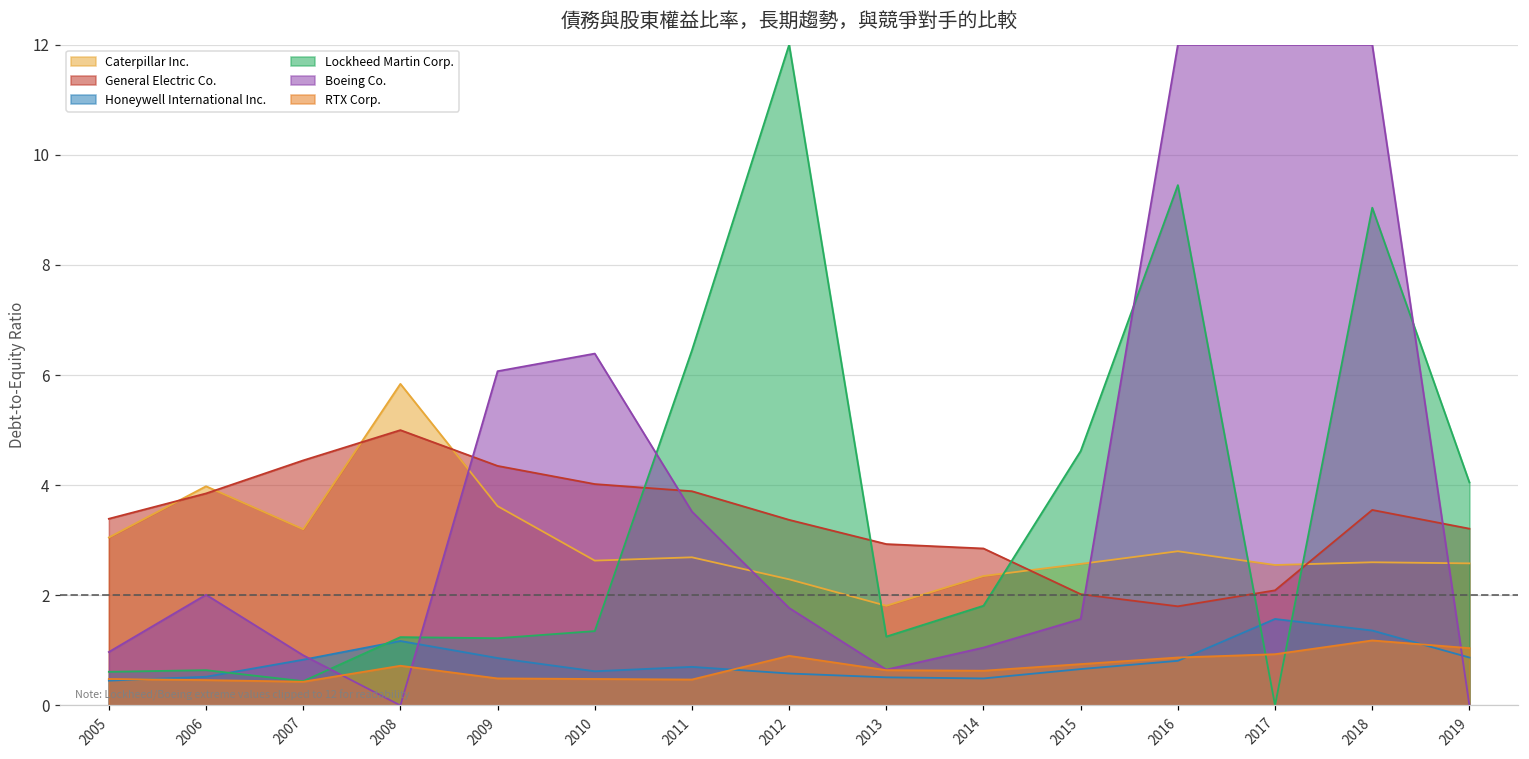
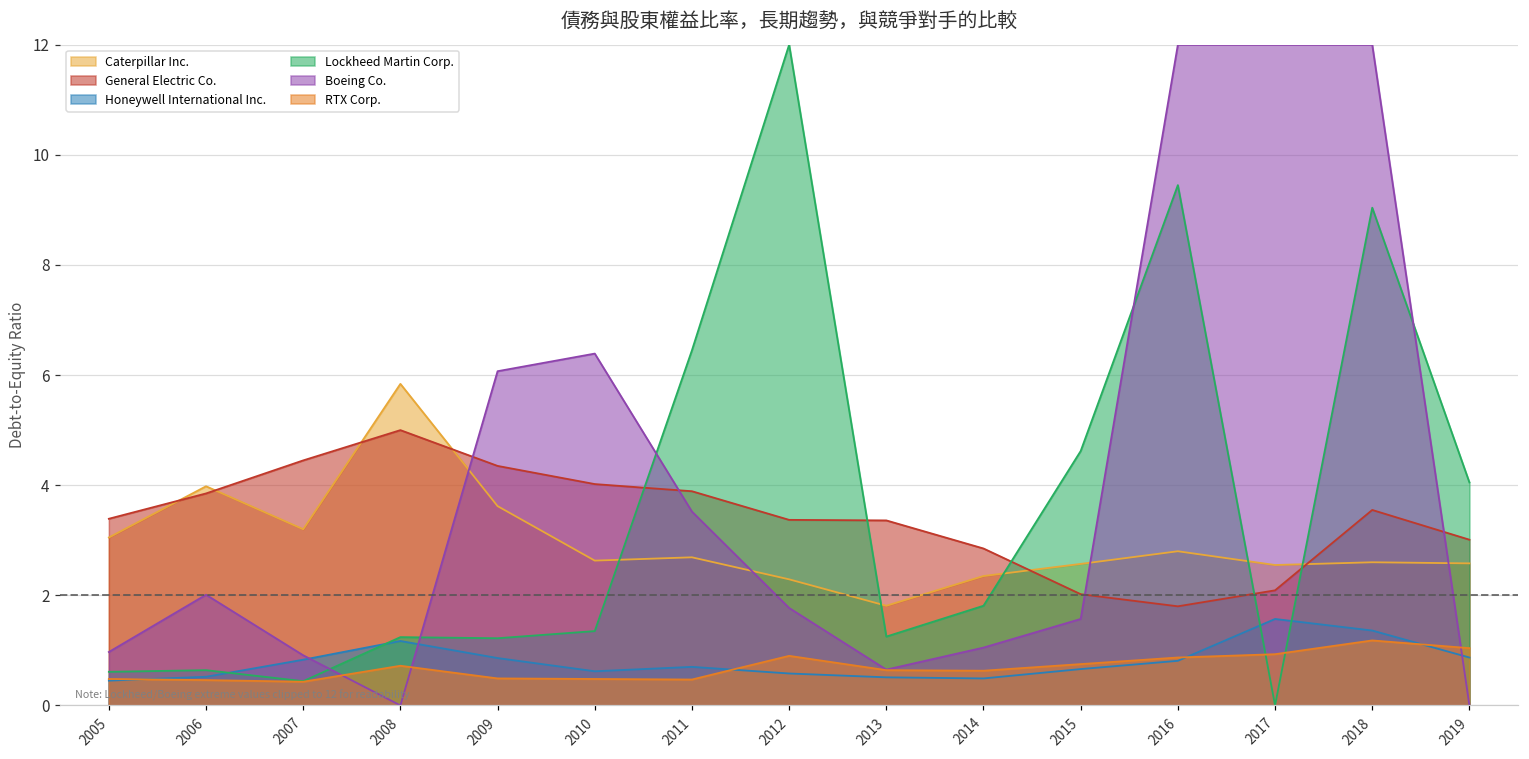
General Electric Co., 2013: 2.9 -> 3.4
General Electric Co., 2019: 3.2 -> 3.0
